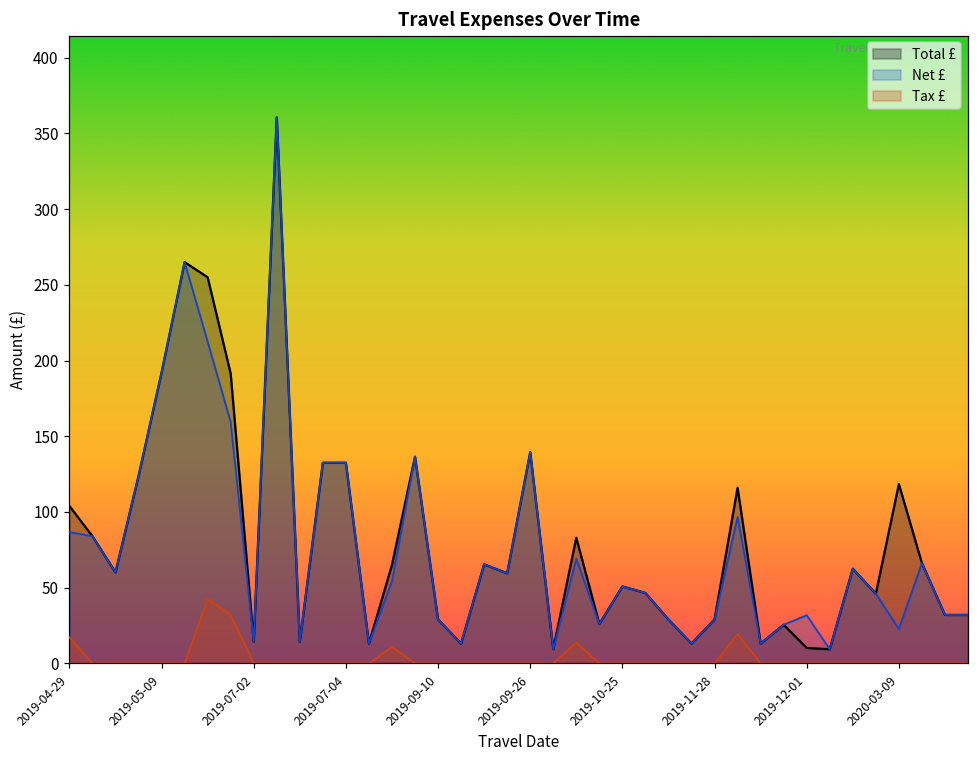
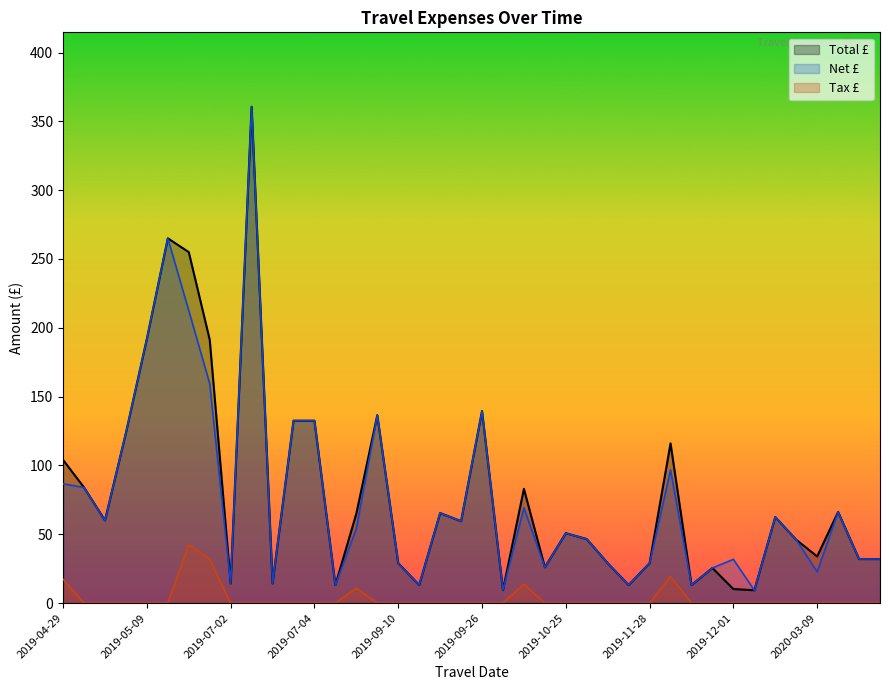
Total £, 2020-03-09: 118 -> 34
